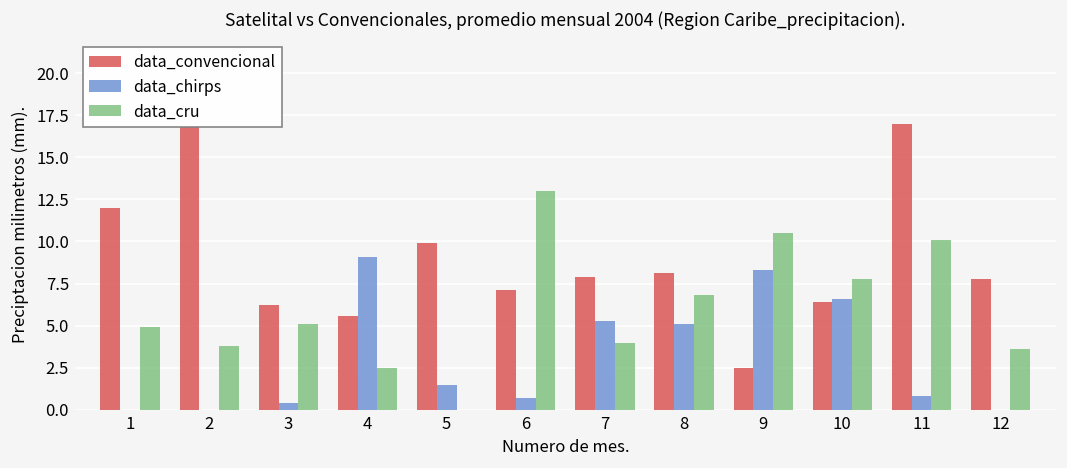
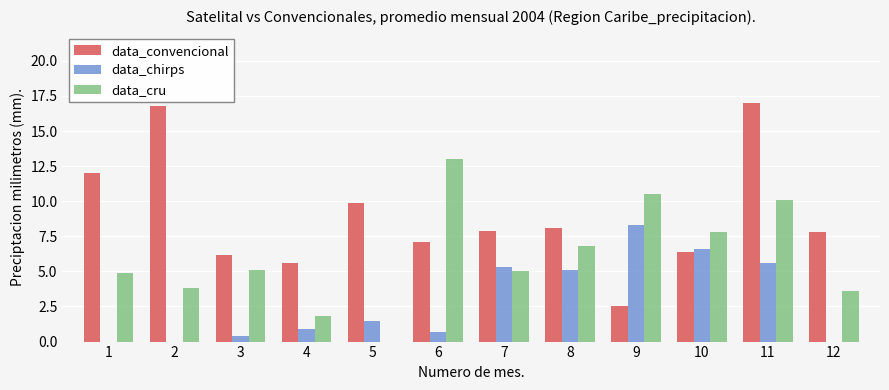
data_chirps, 4: 9.1 -> 0.9
data_cru, 4: 2.5 -> 1.8
data_cru, 7: 4 -> 5
data_chirps, 11: 0.8 -> 5.6
